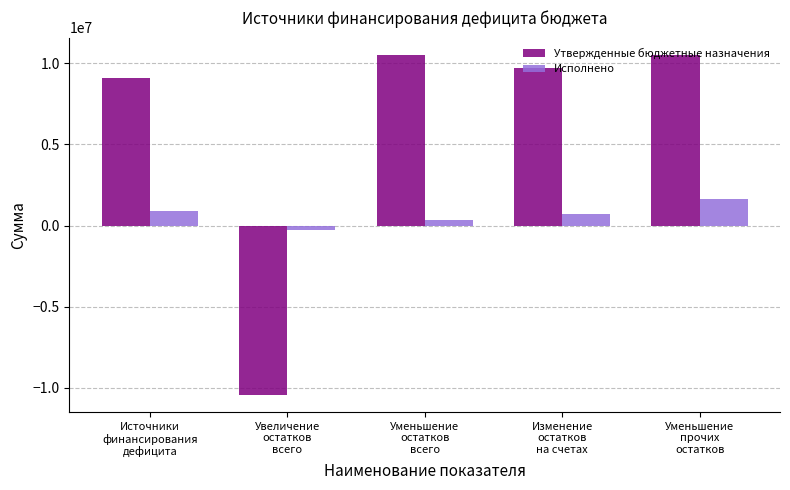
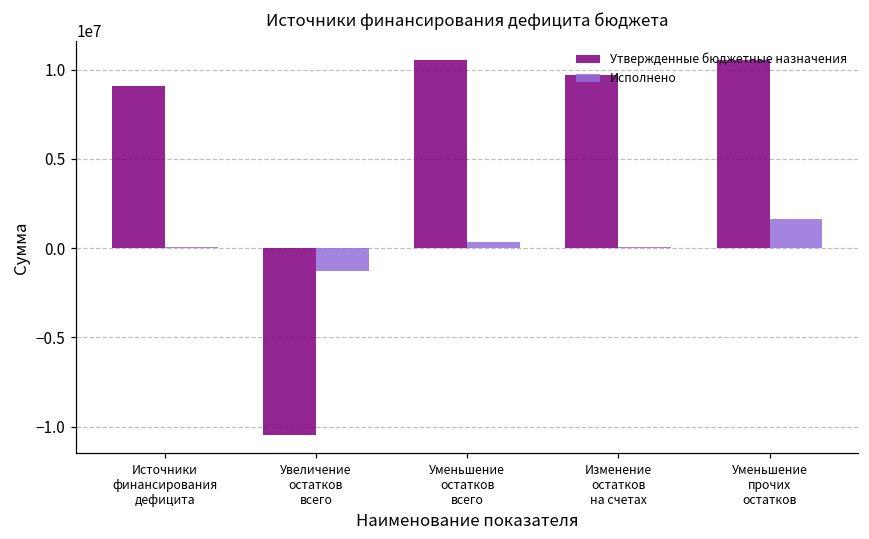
Исполнено, Источники финансирования дефицита: 900000 -> 100000
Исполнено, Увеличение остатков всего: -300000 -> -1300000
Исполнено, Изменение остатков на счетах: 700000 -> 100000
